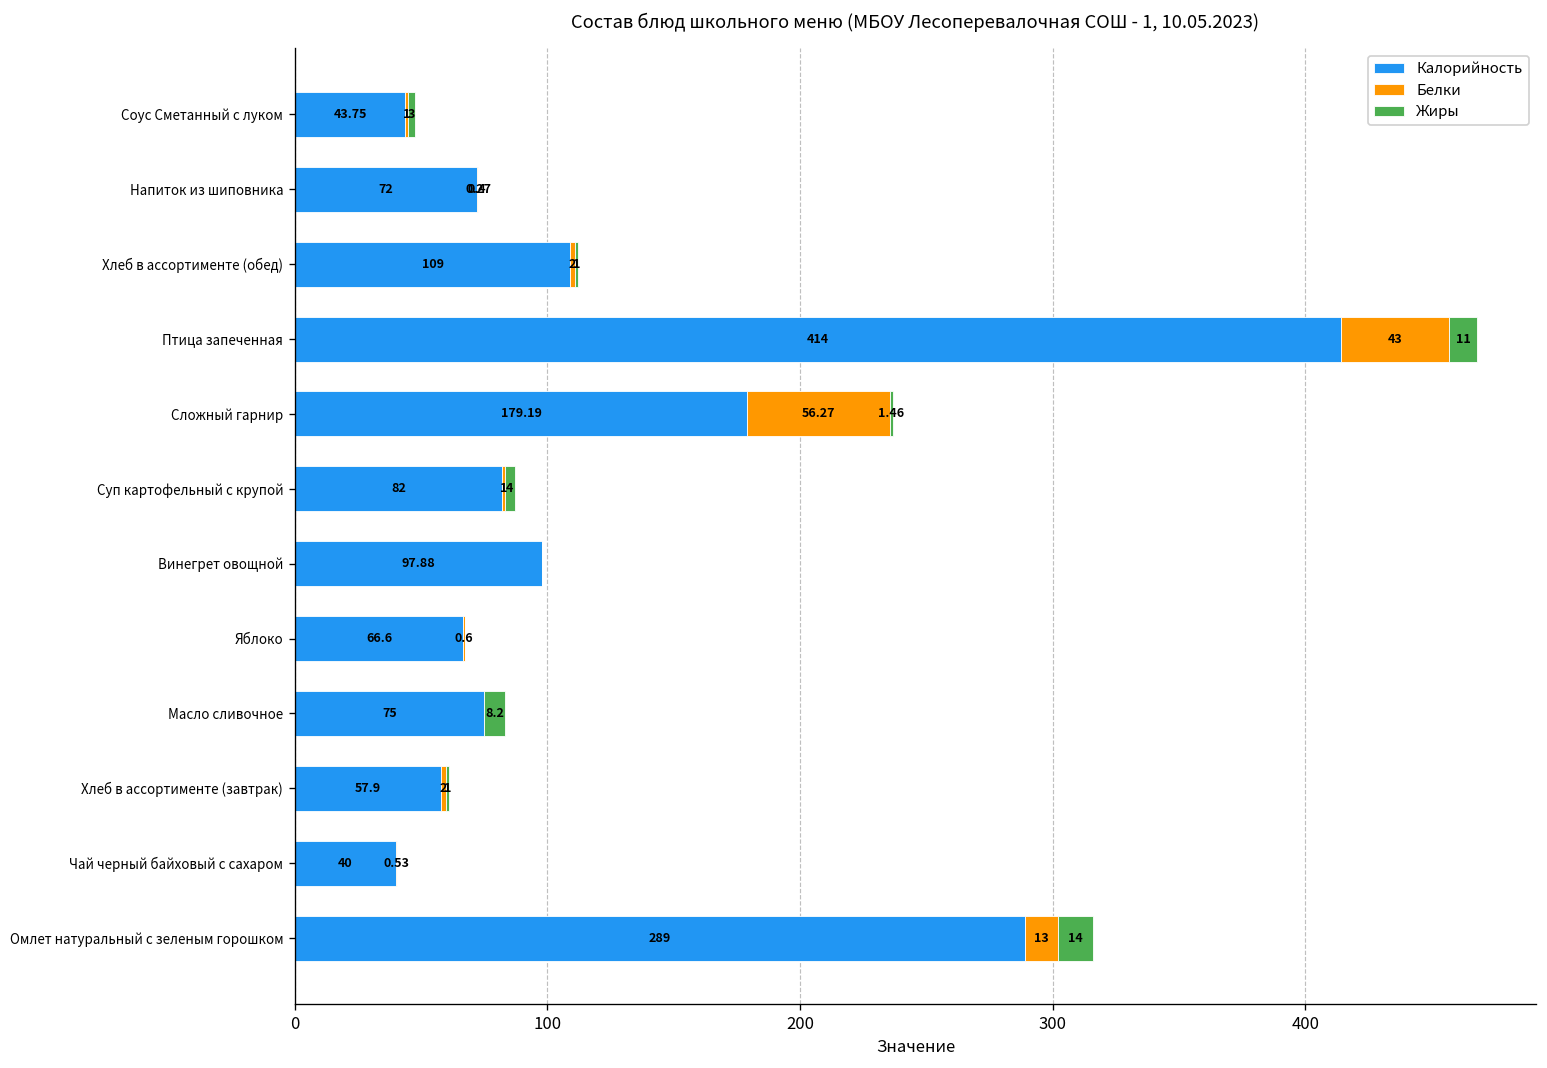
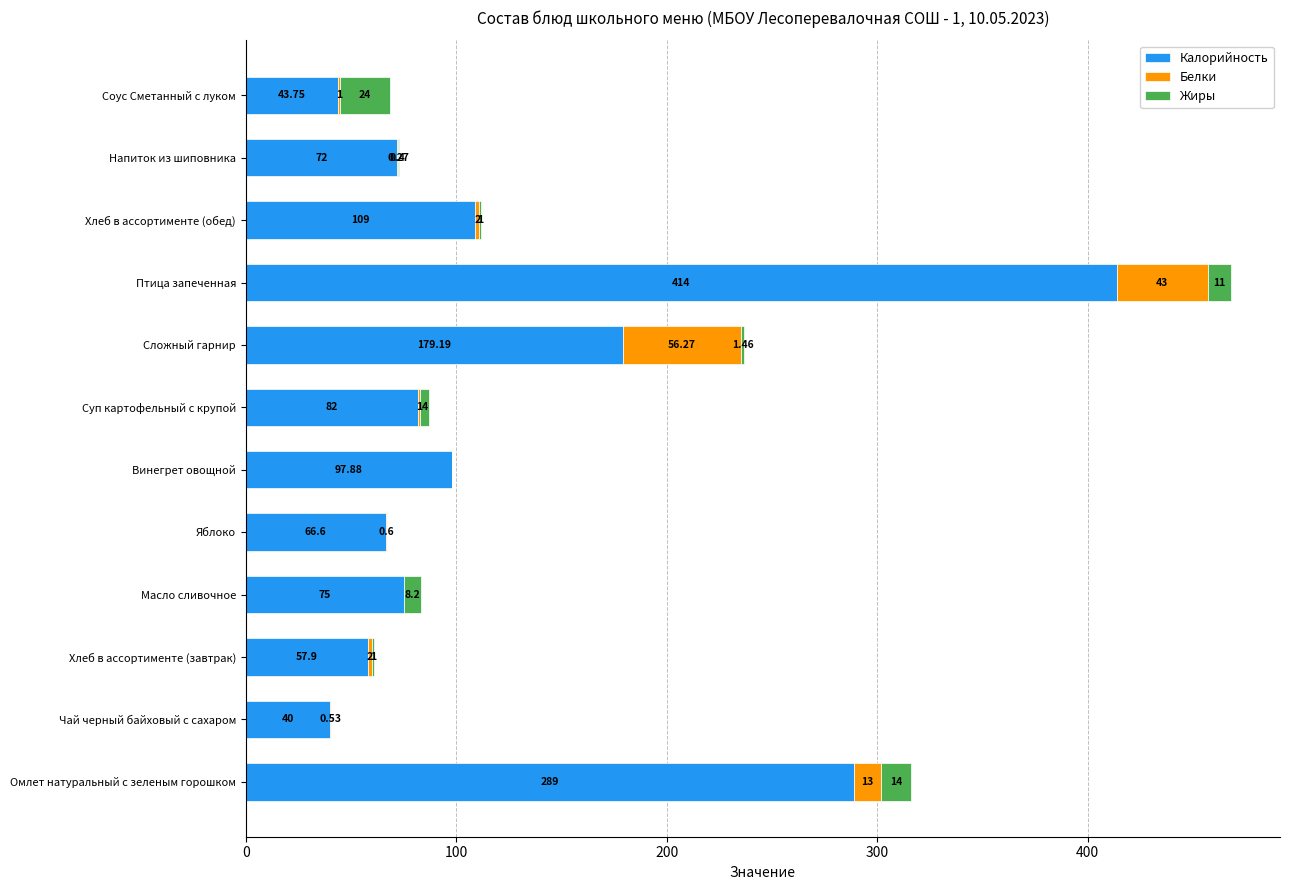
Жиры, Соус Сметанный с луком: 3 -> 24
